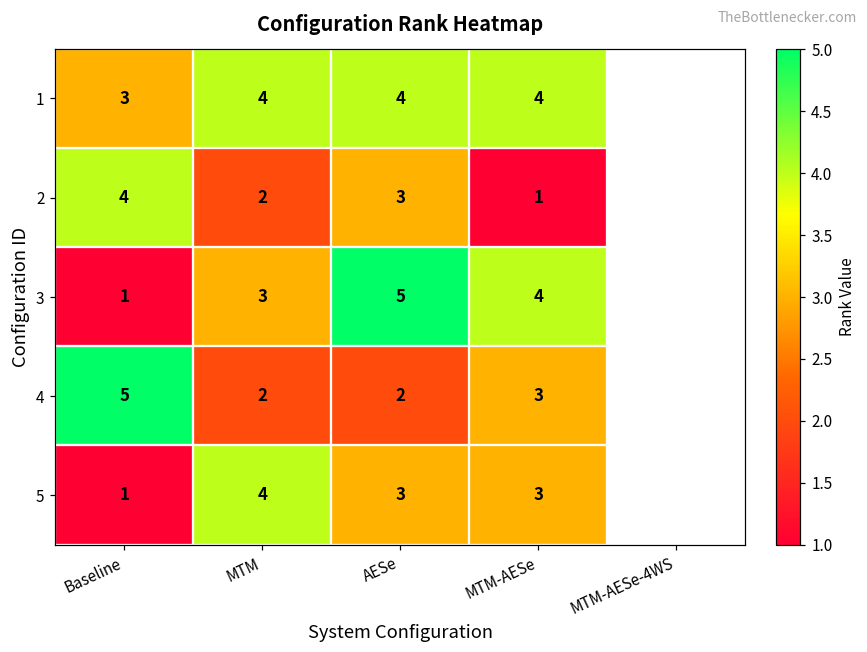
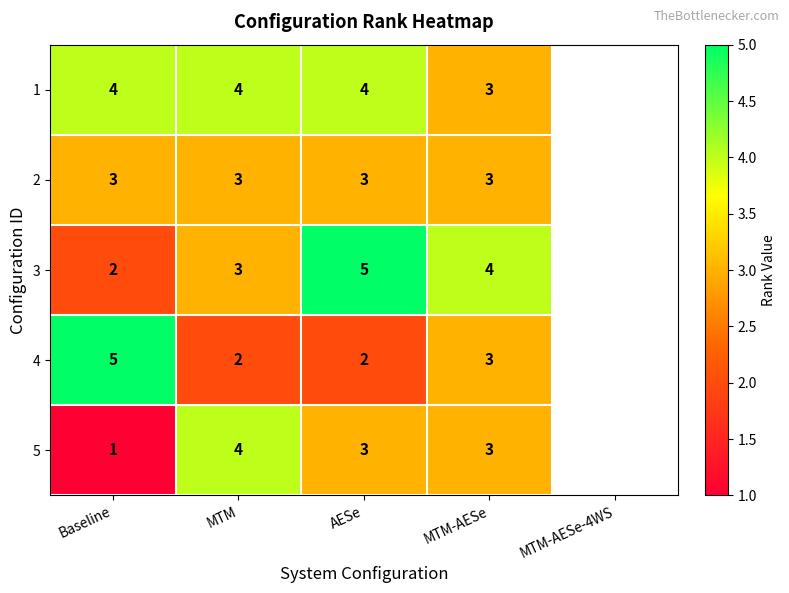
1, Baseline: 3 -> 4
1, MTM-AESe: 4 -> 3
2, Baseline: 4 -> 3
2, MTM: 2 -> 3
2, MTM-AESe: 1 -> 3
3, Baseline: 1 -> 2
